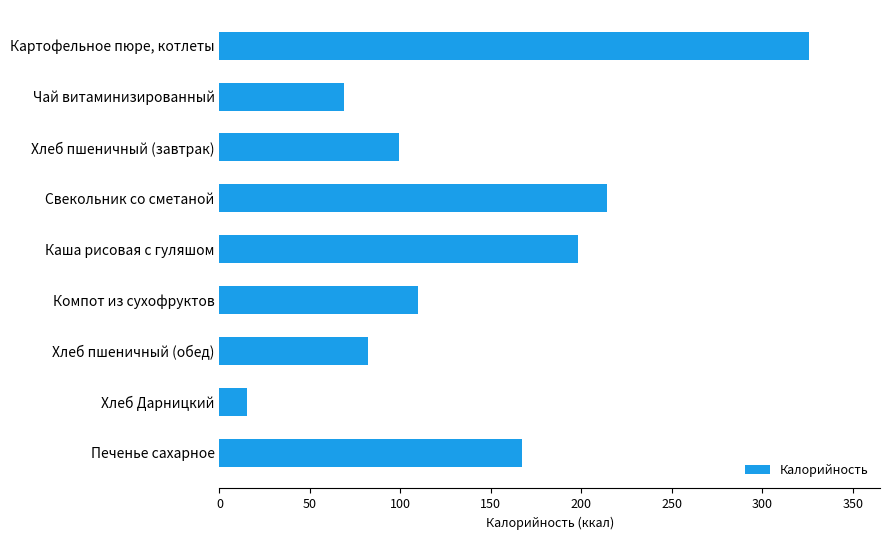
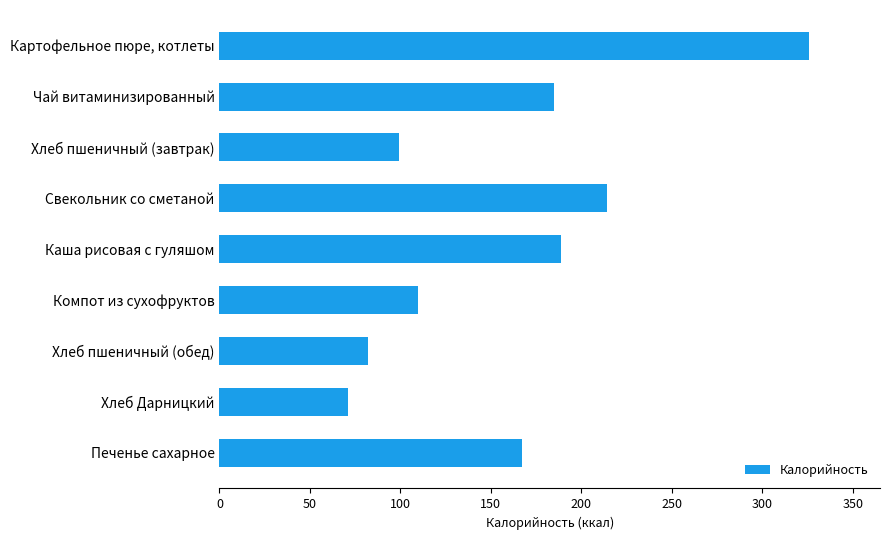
Чай витаминизированный: 69 -> 185
Каша рисовая с гуляшом: 198 -> 189
Хлеб Дарницкий: 15 -> 71
